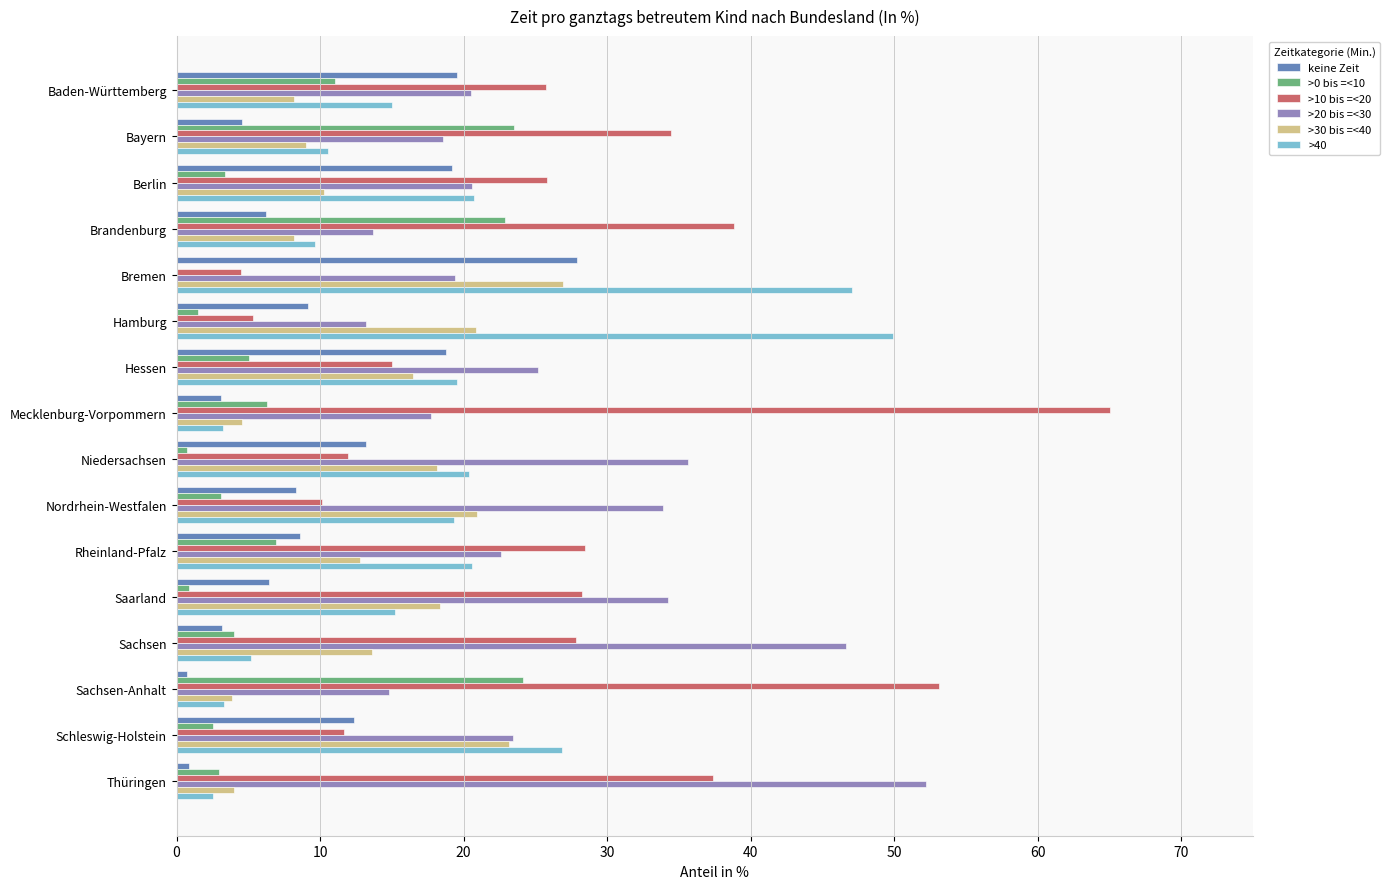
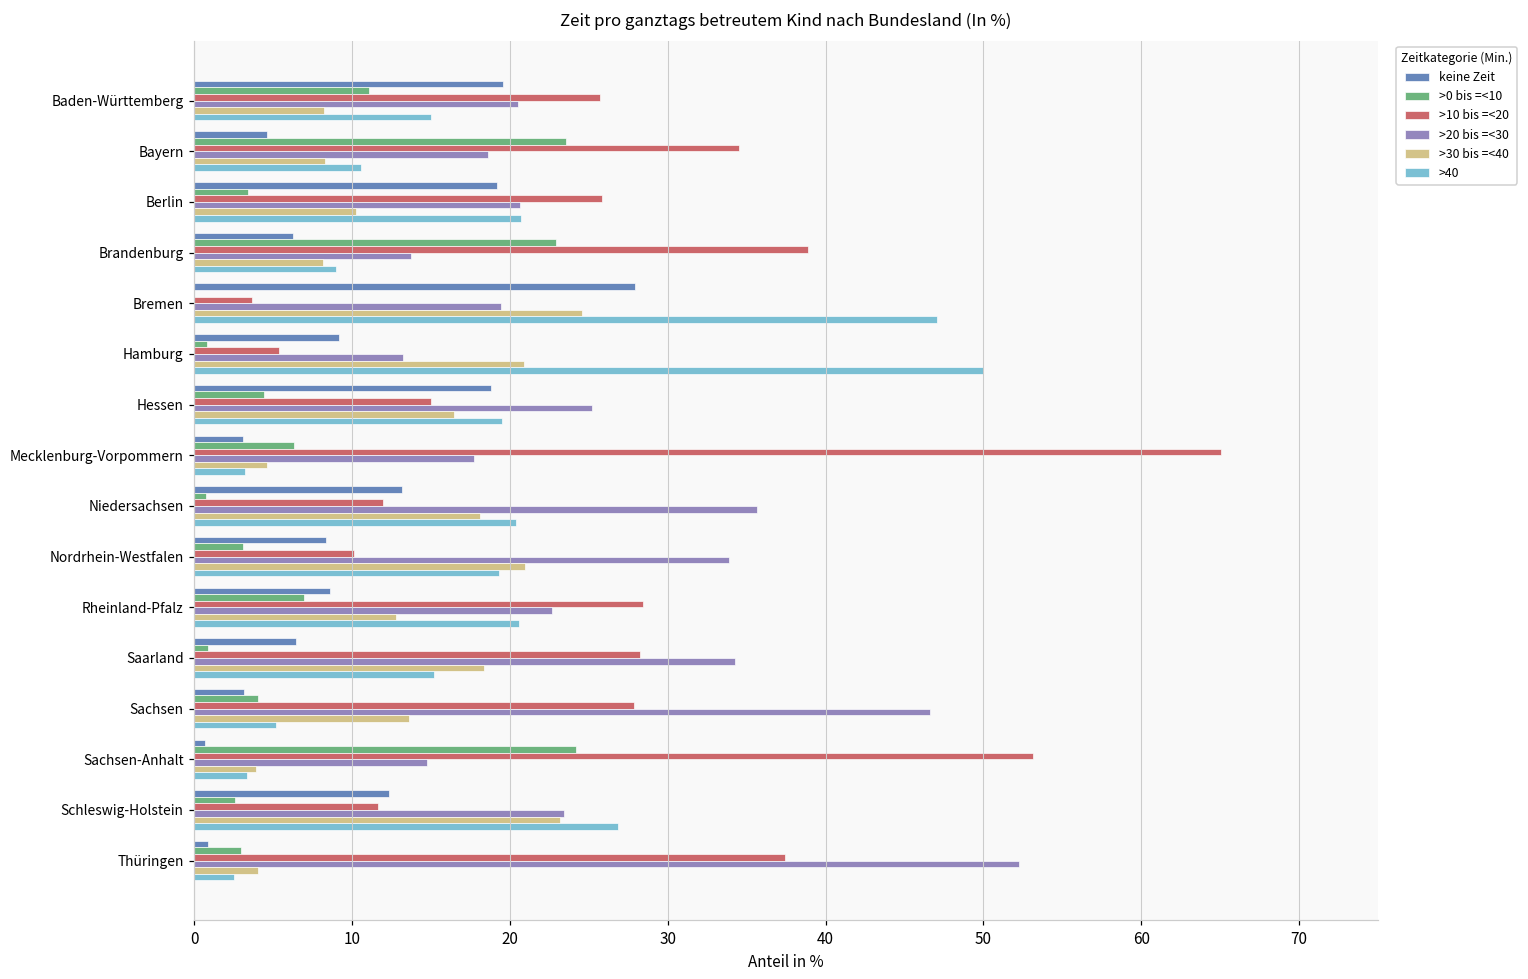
>30 bis =<40, Bayern: 9.0 -> 8.3
>40, Brandenburg: 9.7 -> 9.0
>10 bis =<20, Bremen: 4.5 -> 3.6
>30 bis =<40, Bremen: 26.9 -> 24.6
>0 bis =<10, Hamburg: 1.5 -> 0.8
>0 bis =<10, Hessen: 5.1 -> 4.4
